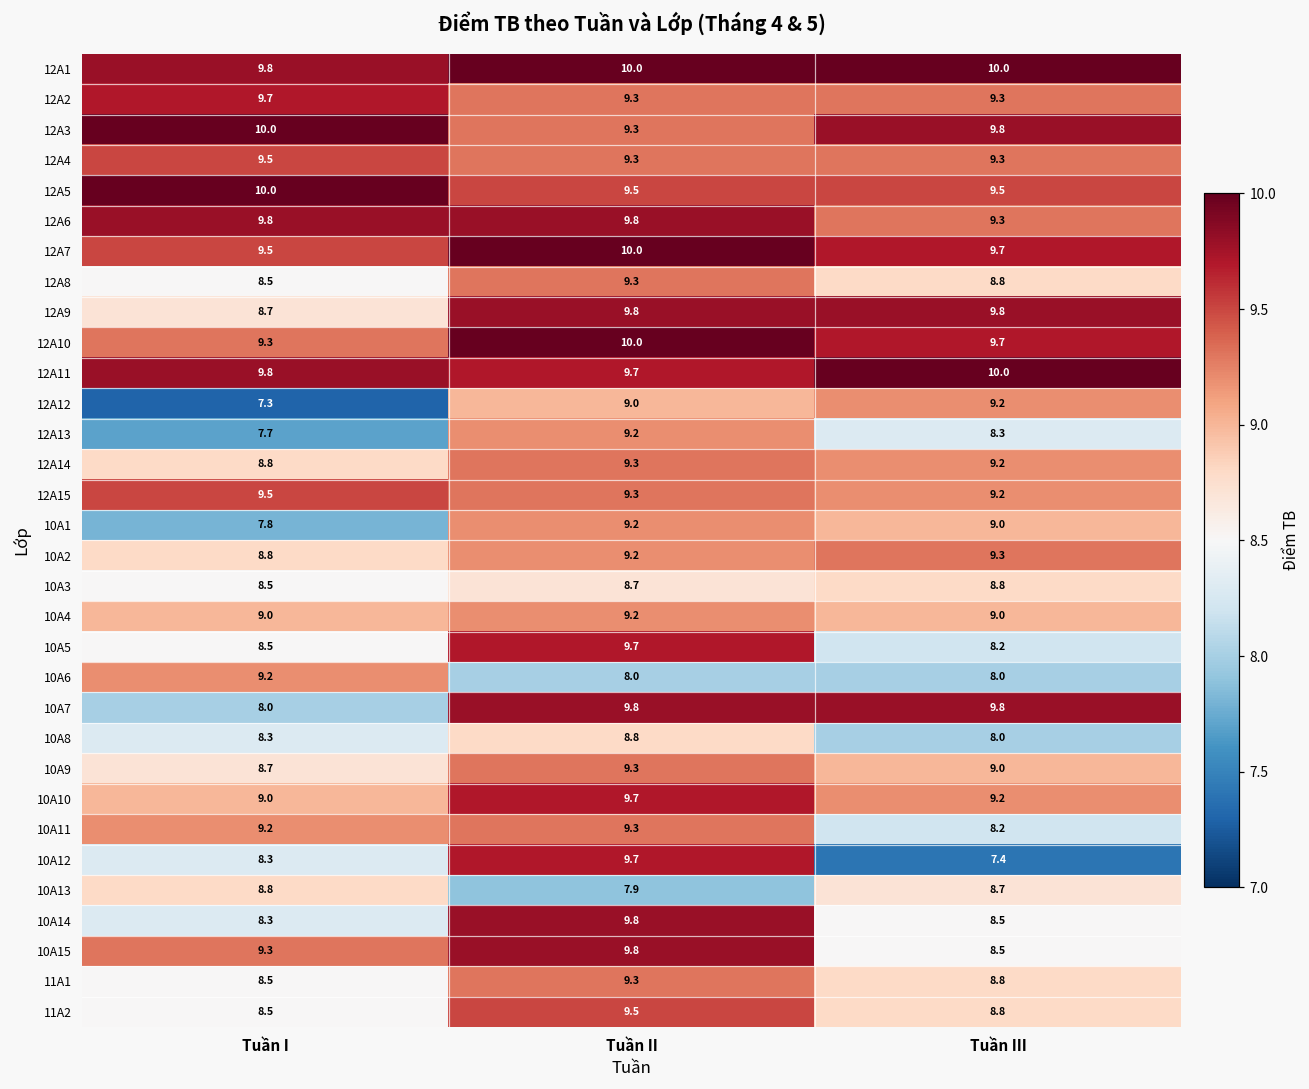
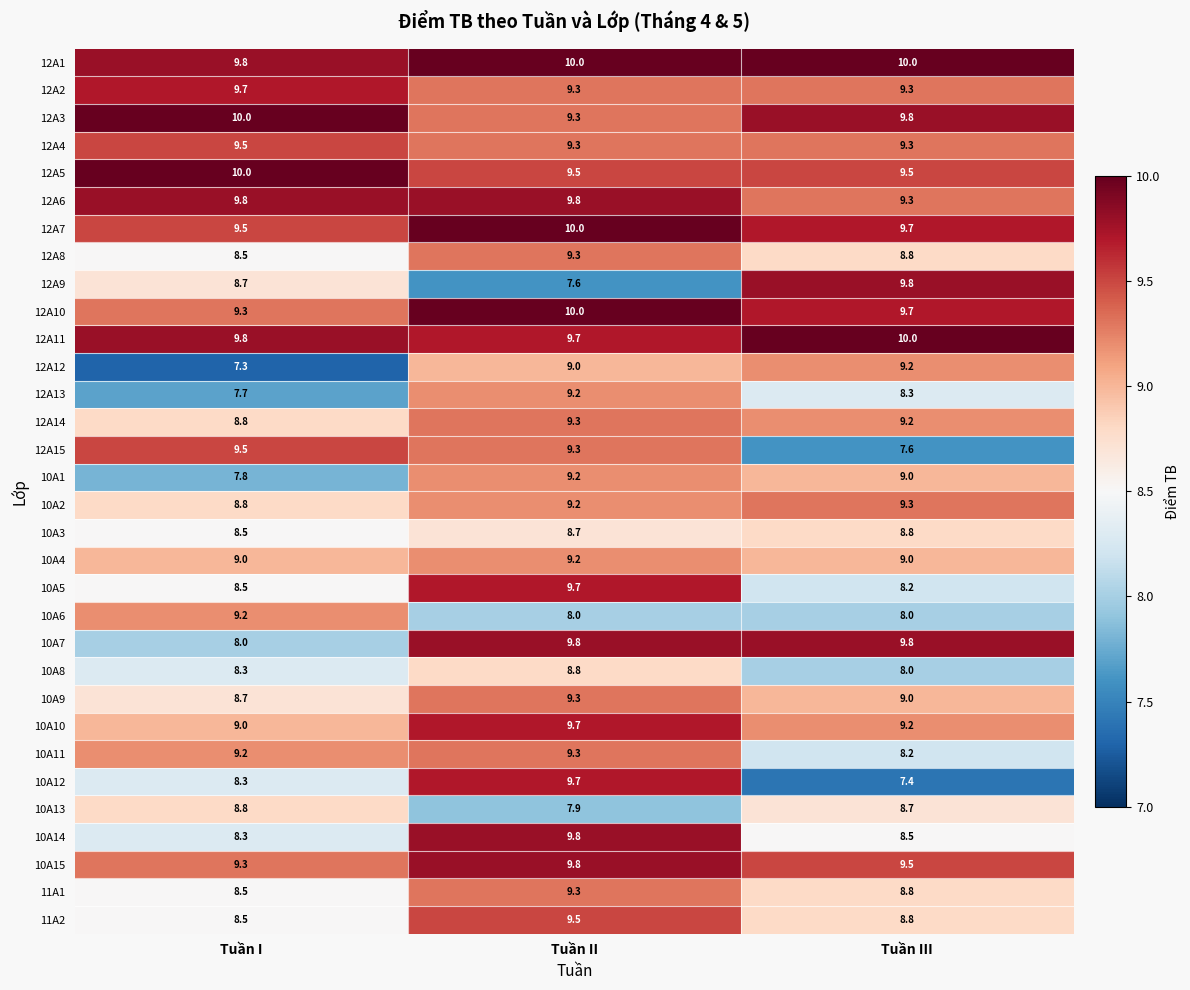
12A9, Tuần II: 9.8 -> 7.6
12A15, Tuần III: 9.2 -> 7.6
10A15, Tuần III: 8.5 -> 9.5
